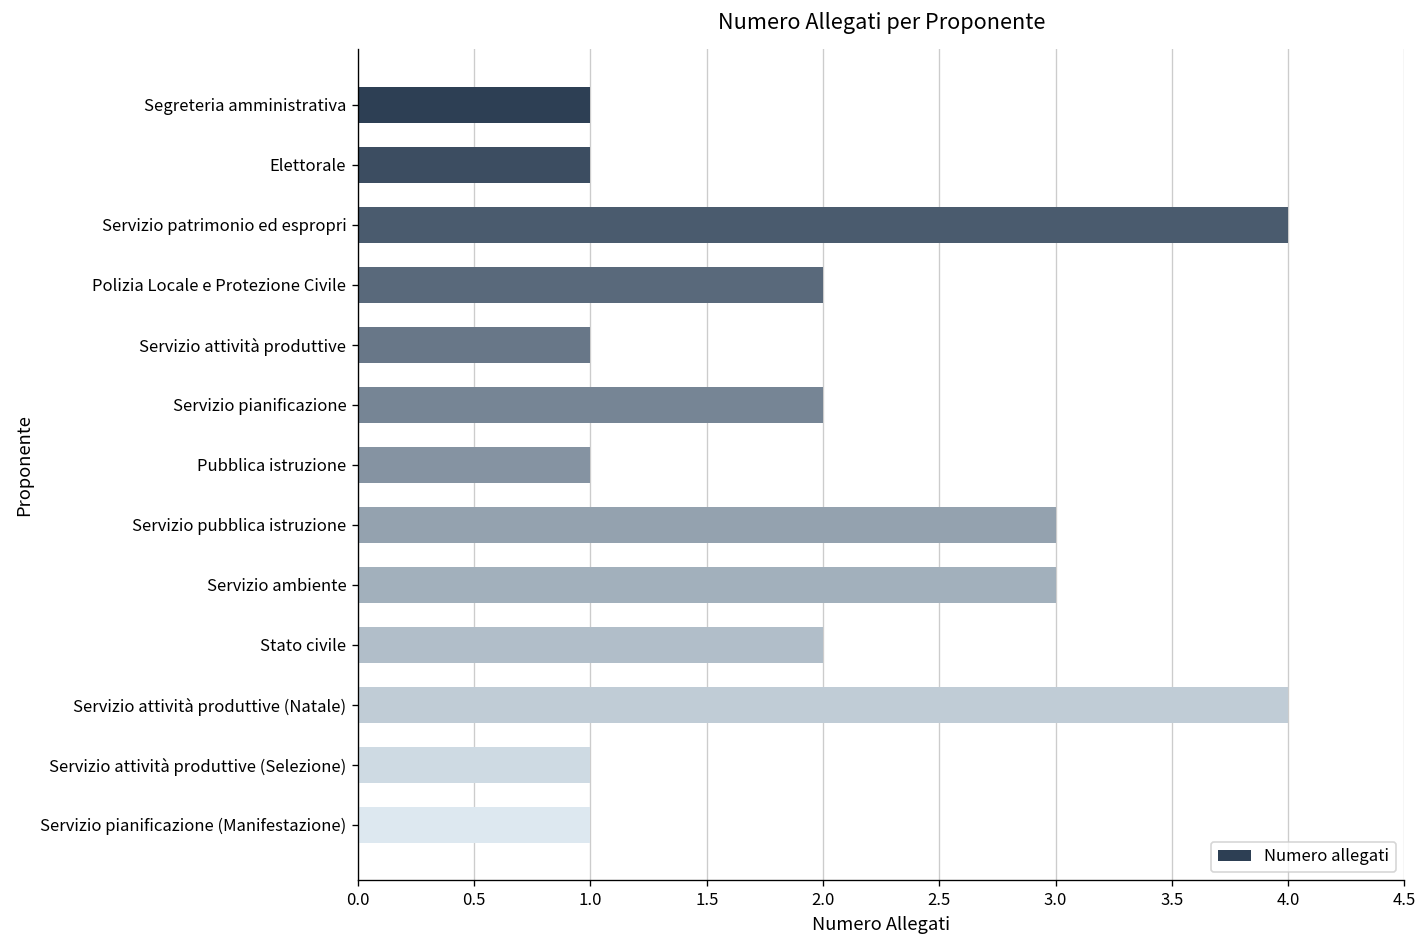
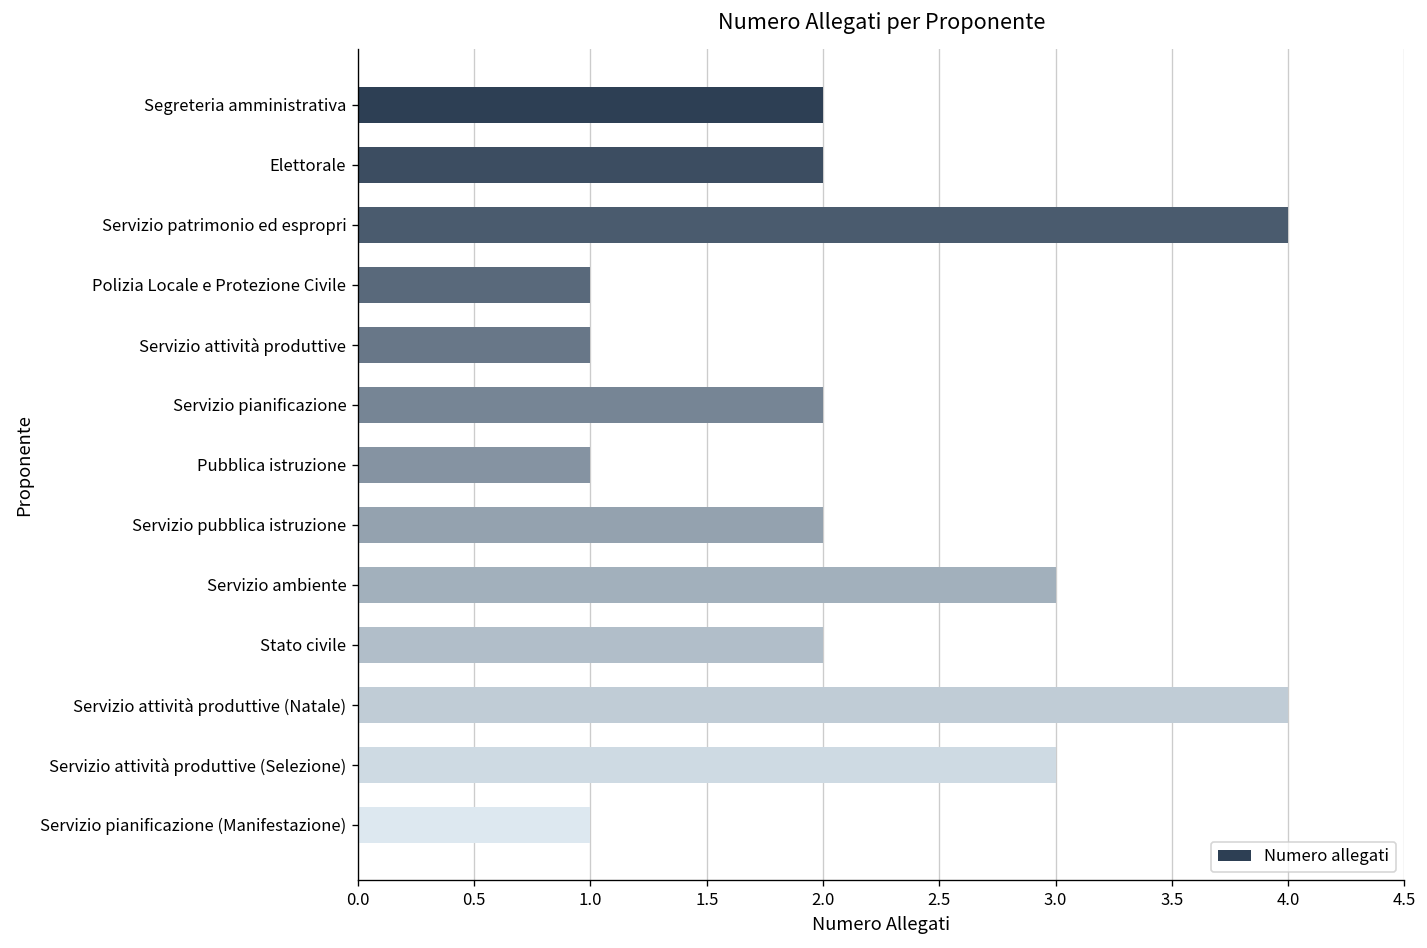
Segreteria amministrativa: 1 -> 2
Elettorale: 1 -> 2
Polizia Locale e Protezione Civile: 2 -> 1
Servizio pubblica istruzione: 3 -> 2
Servizio attività produttive (Selezione): 1 -> 3
